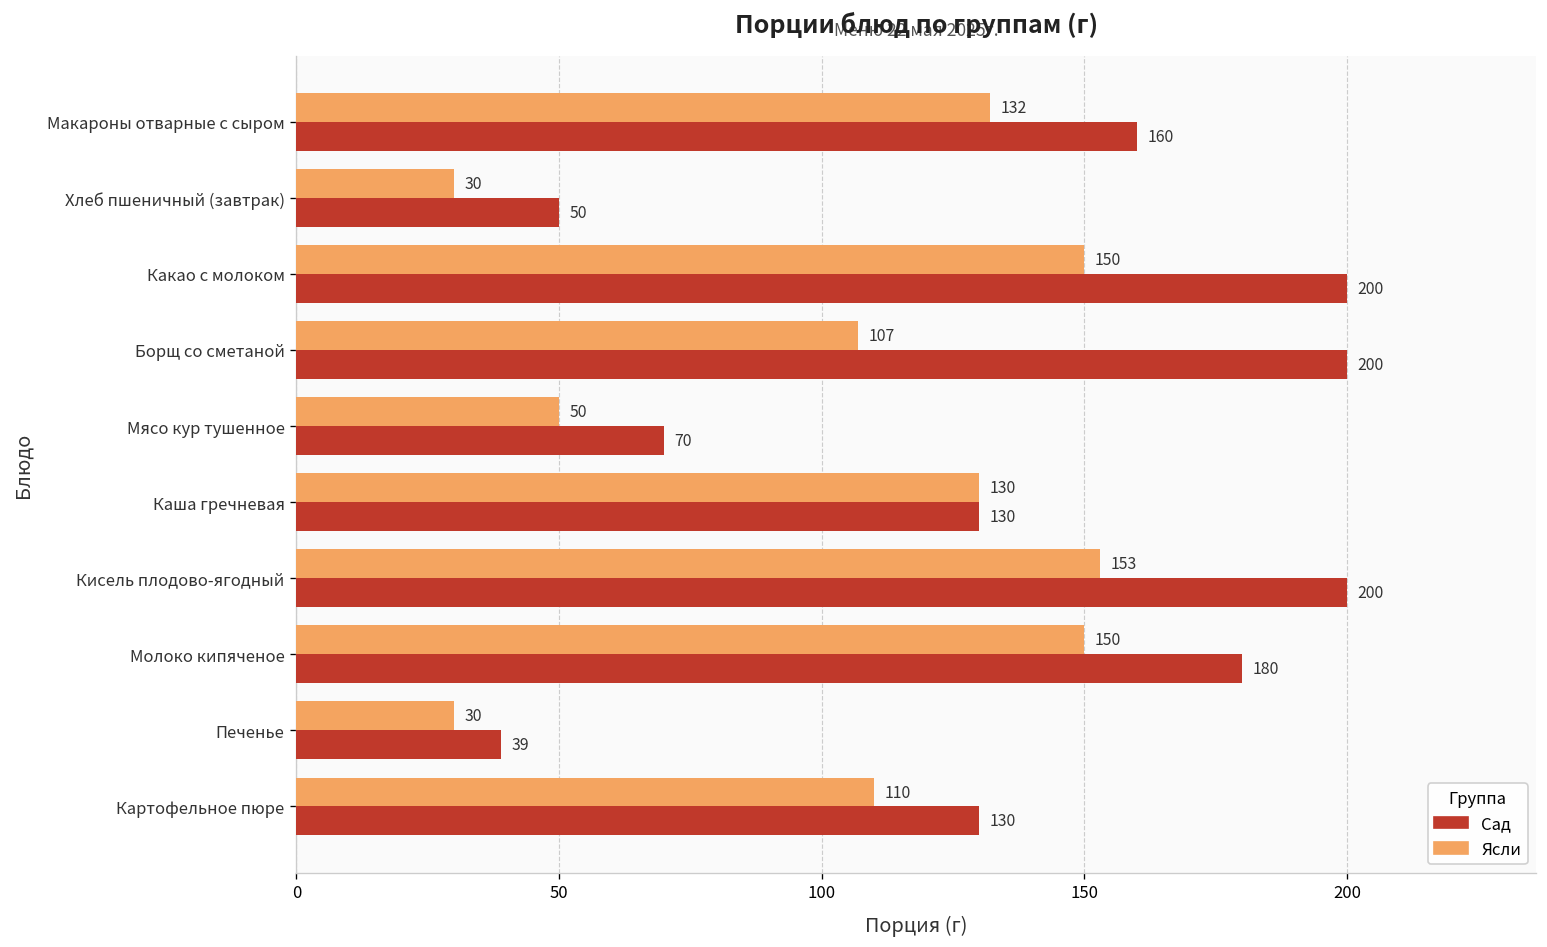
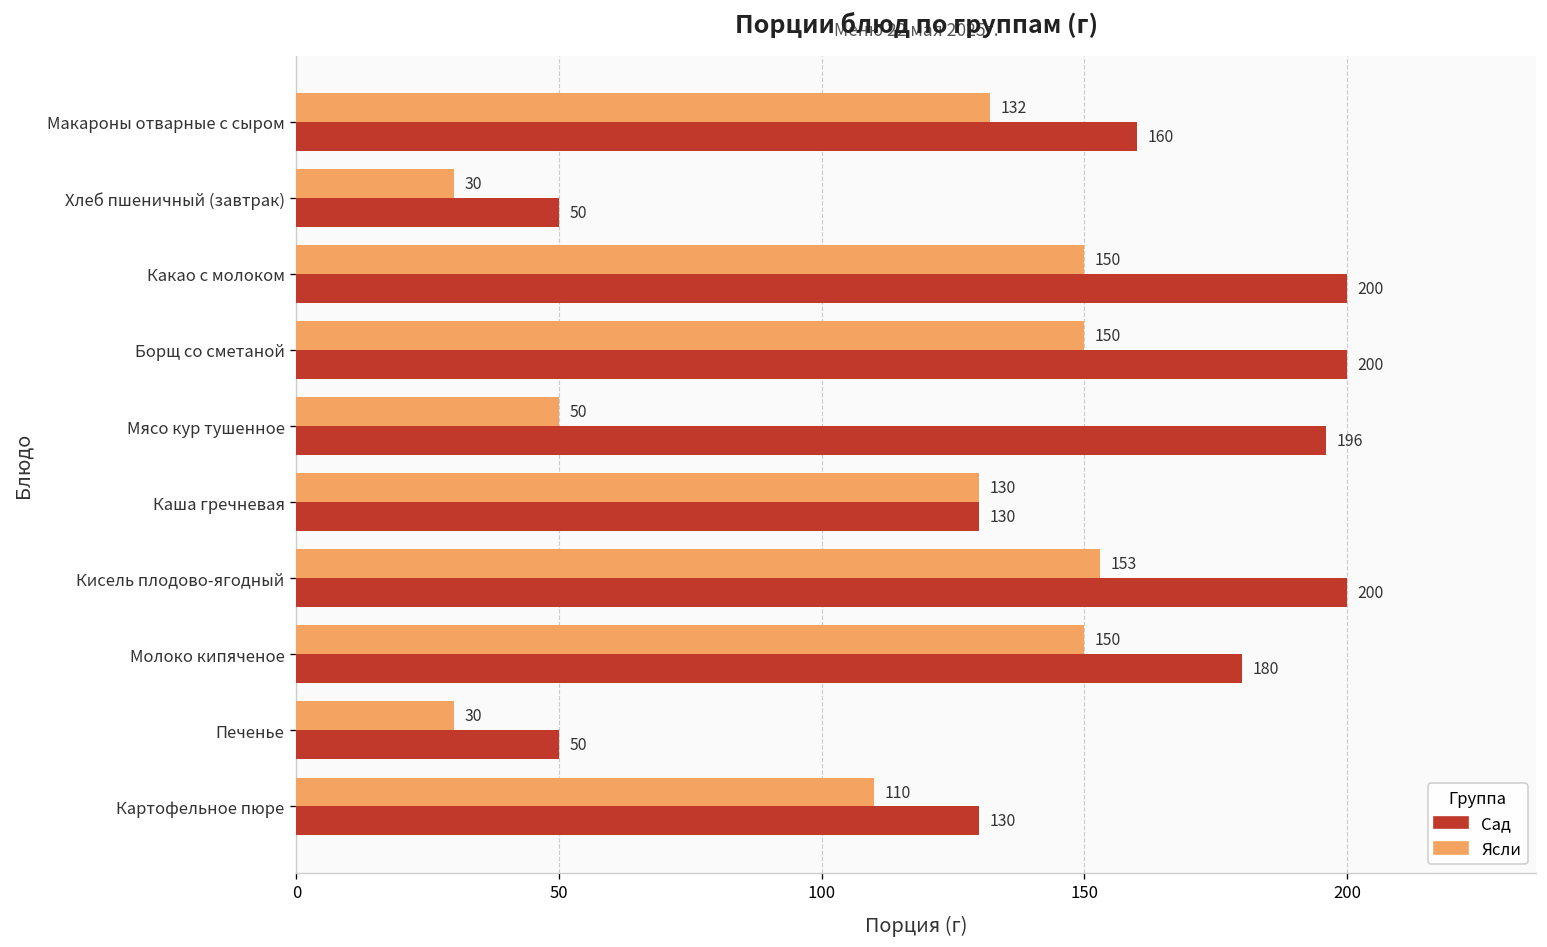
Ясли, Борщ со сметаной: 107 -> 150
Сад, Мясо кур тушенное: 70 -> 196
Сад, Печенье: 39 -> 50
